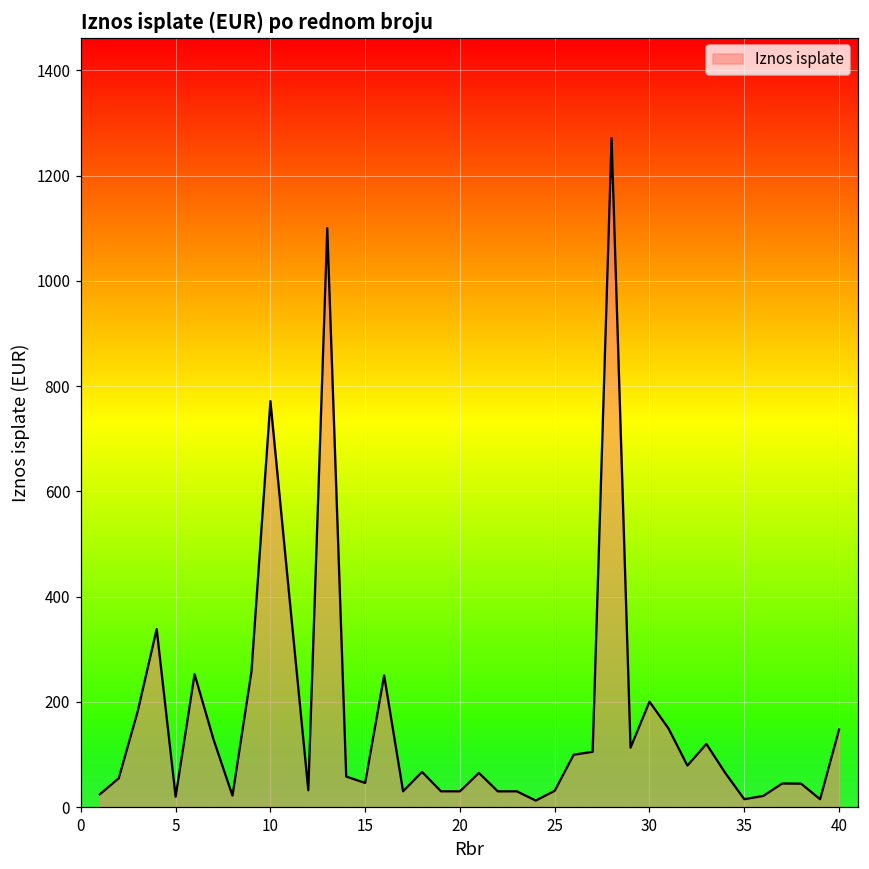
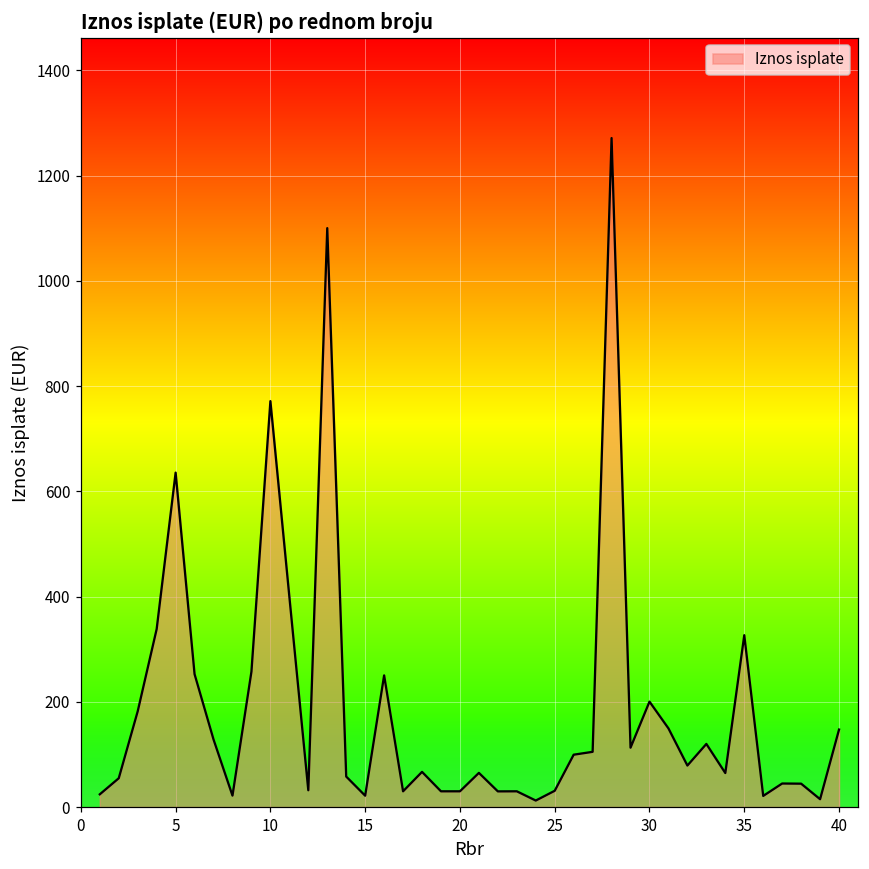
5: 20 -> 640
15: 50 -> 20
35: 20 -> 330
